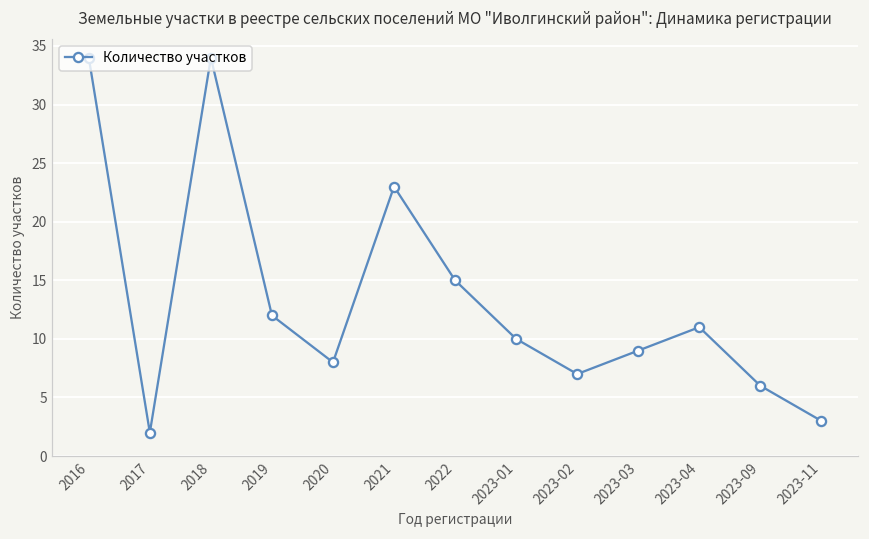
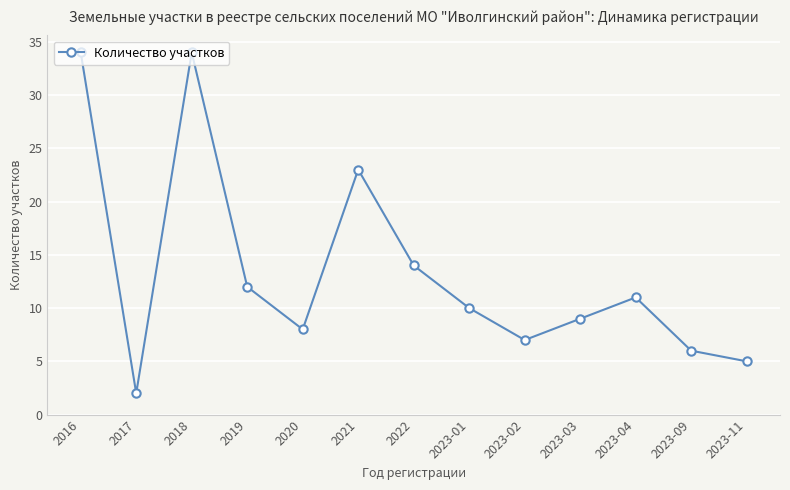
2022: 15 -> 14
2023-11: 3 -> 5
